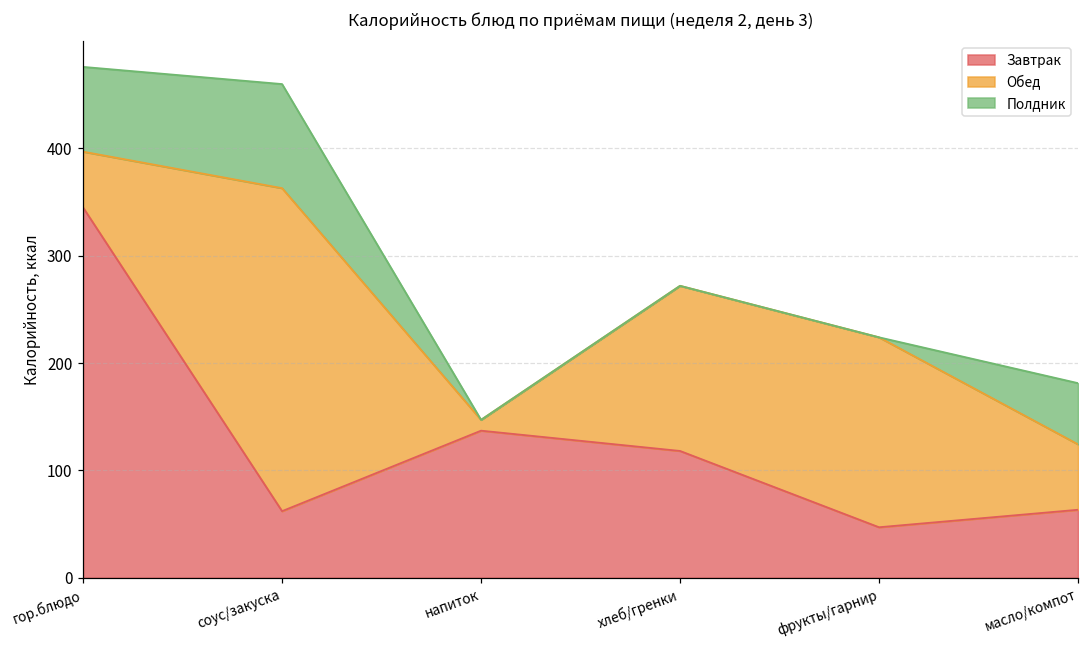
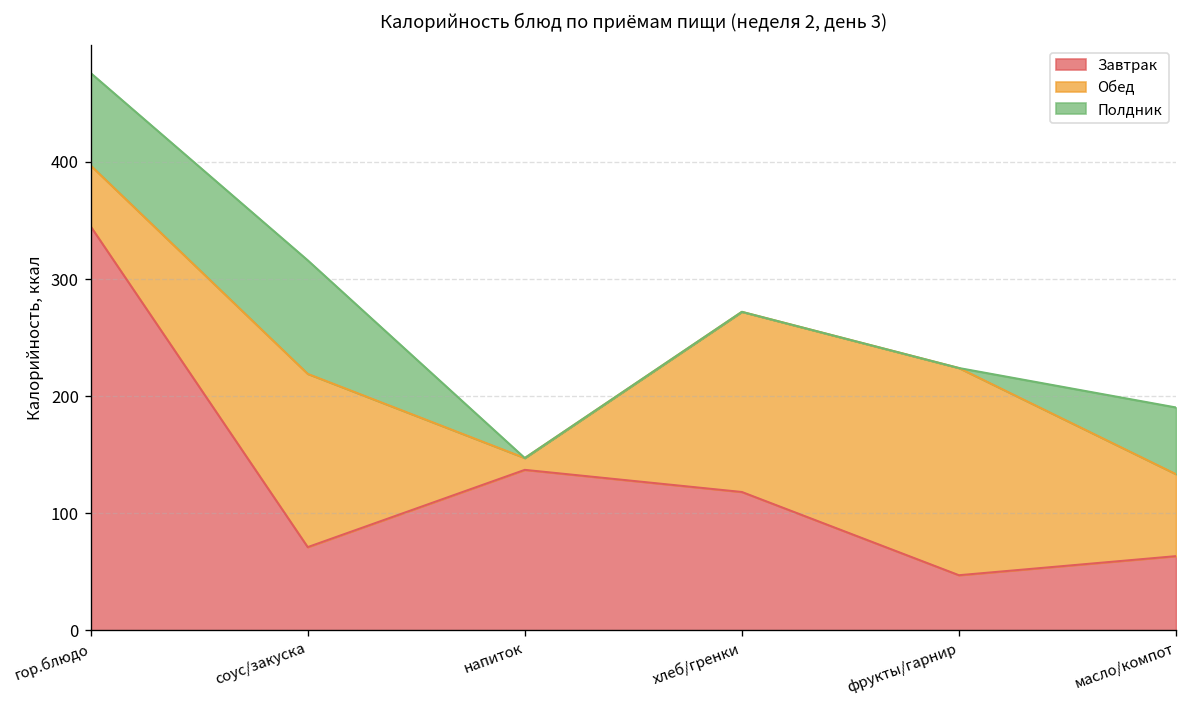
Завтрак, соус/закуска: 60 -> 70
Обед, соус/закуска: 300 -> 150
Обед, масло/компот: 60 -> 70
